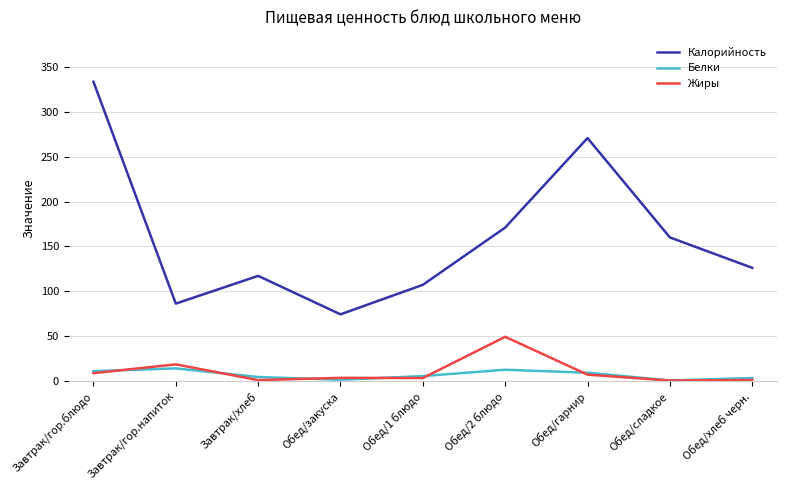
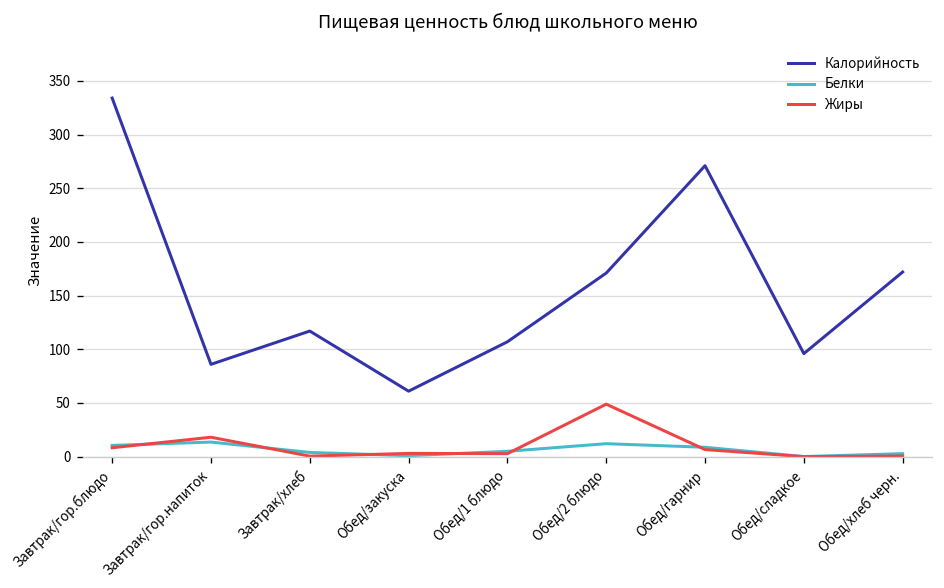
Калорийность, Обед/закуска: 70 -> 60
Калорийность, Обед/сладкое: 160 -> 100
Калорийность, Обед/хлеб черн.: 130 -> 170
